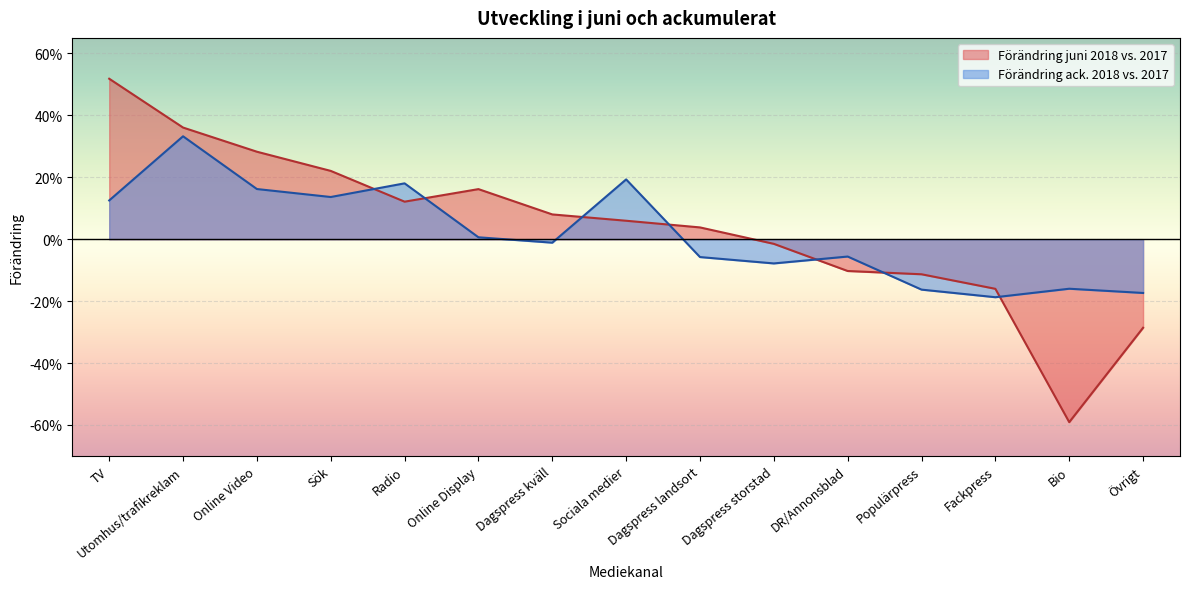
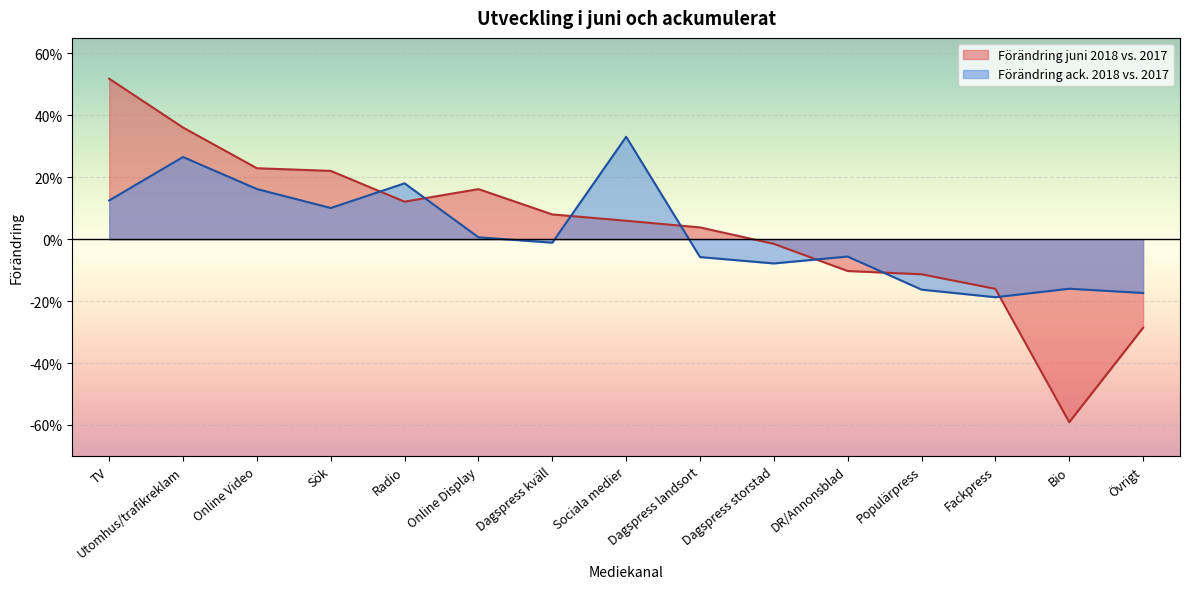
Förändring ack. 2018 vs. 2017, Utomhus/trafikreklam: 33% -> 27%
Förändring juni 2018 vs. 2017, Online Video: 28% -> 23%
Förändring ack. 2018 vs. 2017, Sök: 14% -> 10%
Förändring ack. 2018 vs. 2017, Sociala medier: 19% -> 33%
